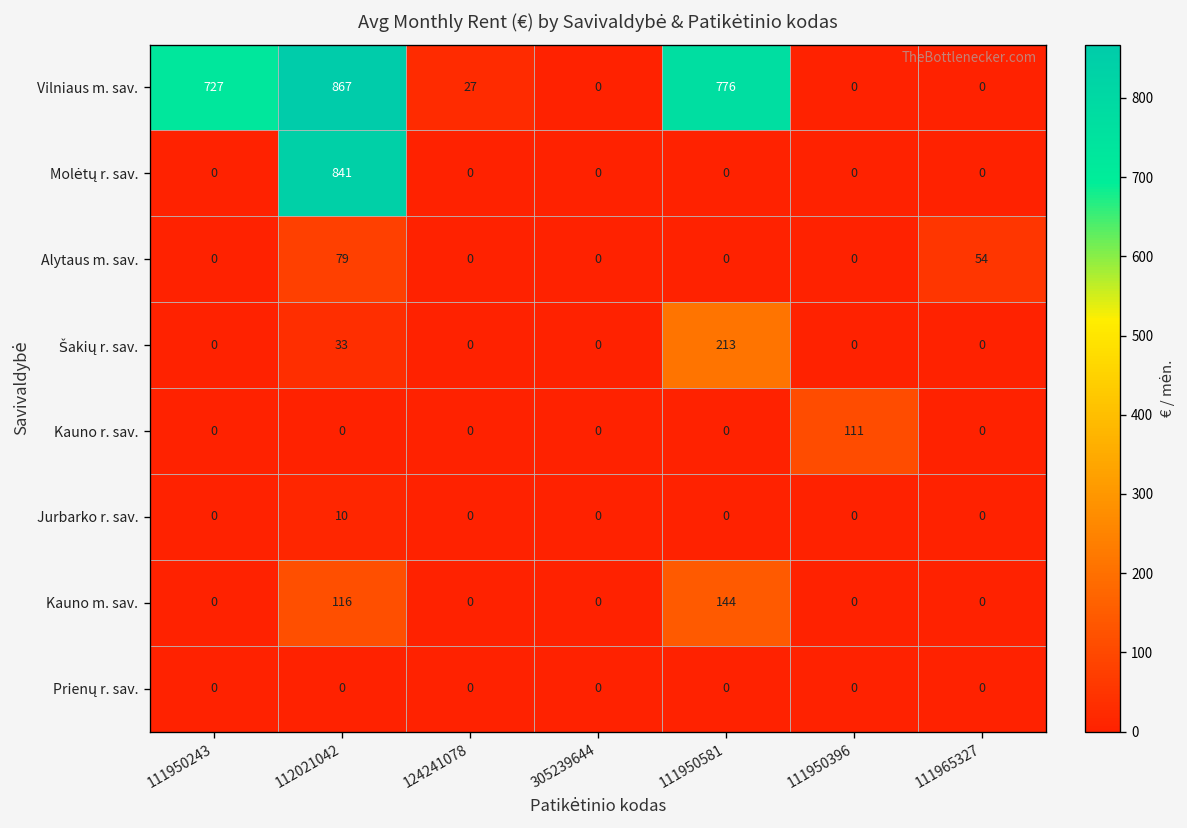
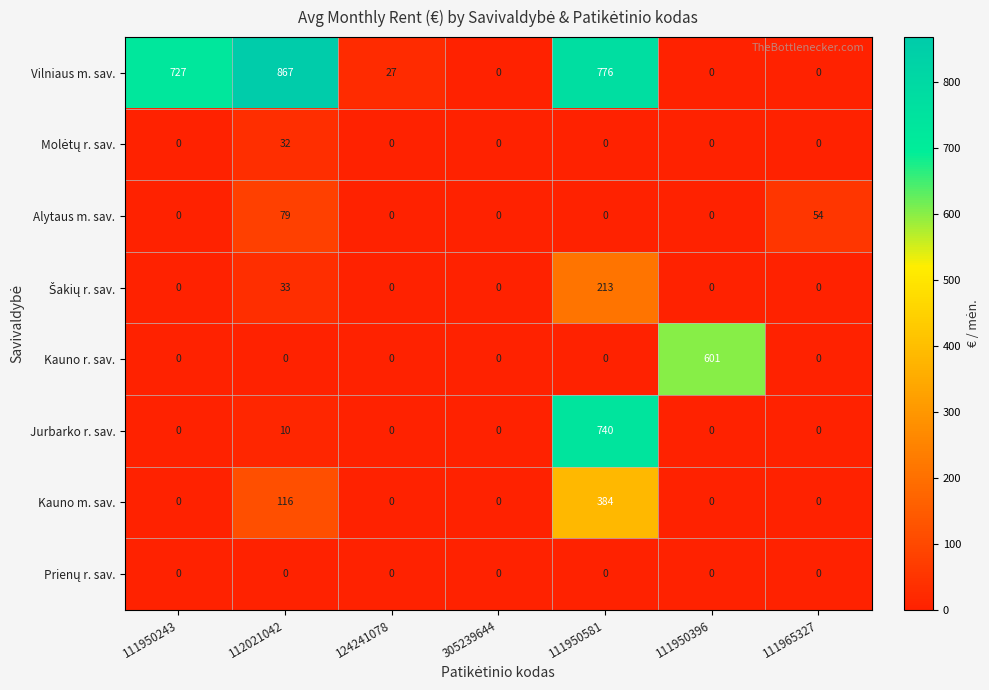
Molėtų r. sav., 112021042: 841 -> 32
Kauno r. sav., 111950396: 111 -> 601
Jurbarko r. sav., 111950581: 0 -> 740
Kauno m. sav., 111950581: 144 -> 384
